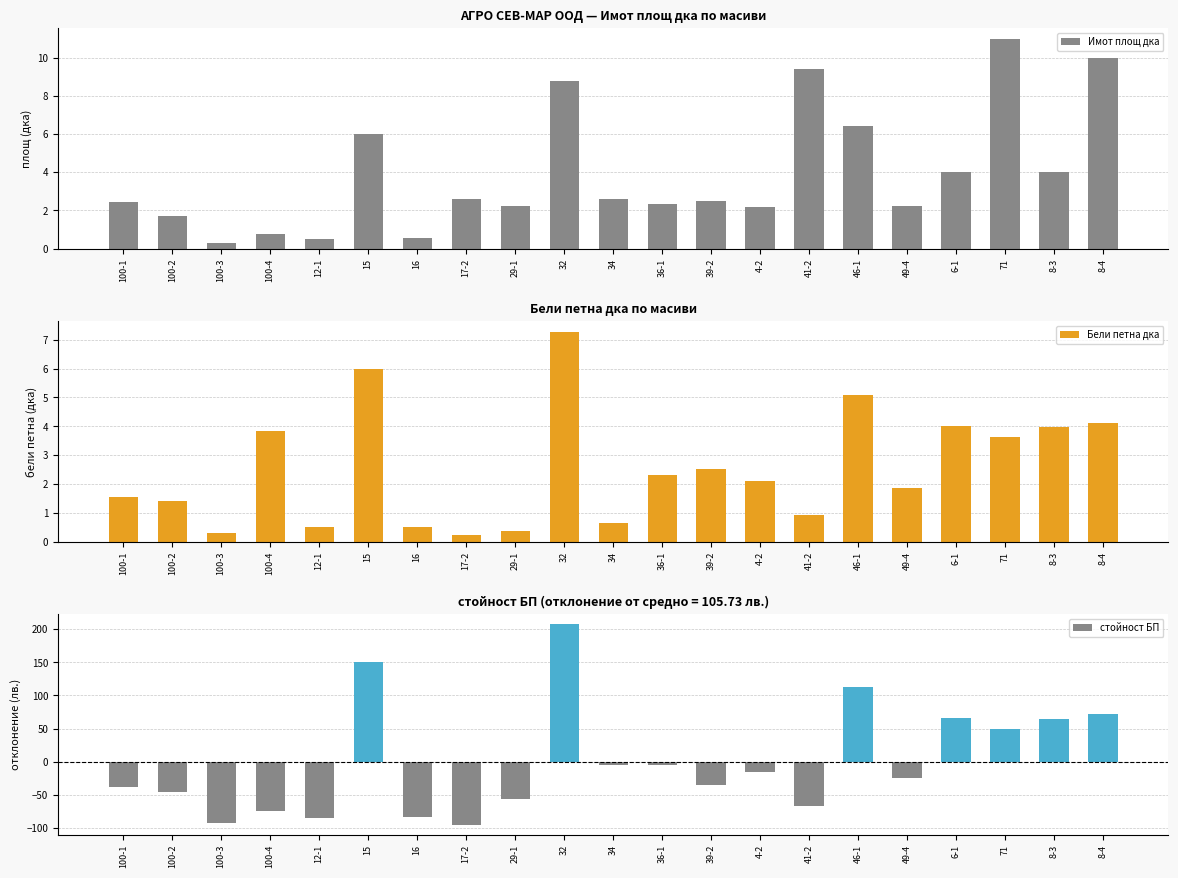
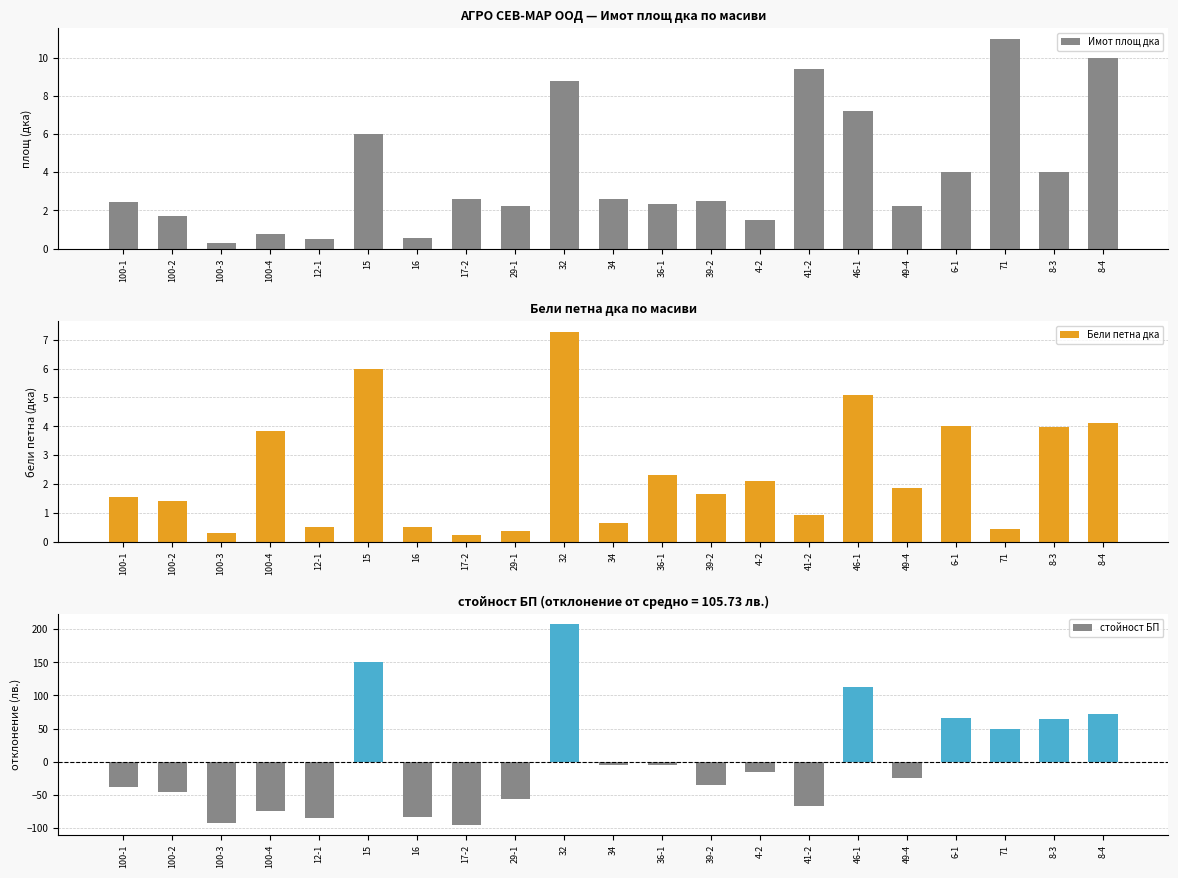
АГРО СЕВ-МАР ООД — Имот площ дка по масиви, 4-2: 2.2 -> 1.5
АГРО СЕВ-МАР ООД — Имот площ дка по масиви, 46-1: 6.4 -> 7.2
Бели петна дка по масиви, 39-2: 2.5 -> 1.6
Бели петна дка по масиви, 71: 3.6 -> 0.4
